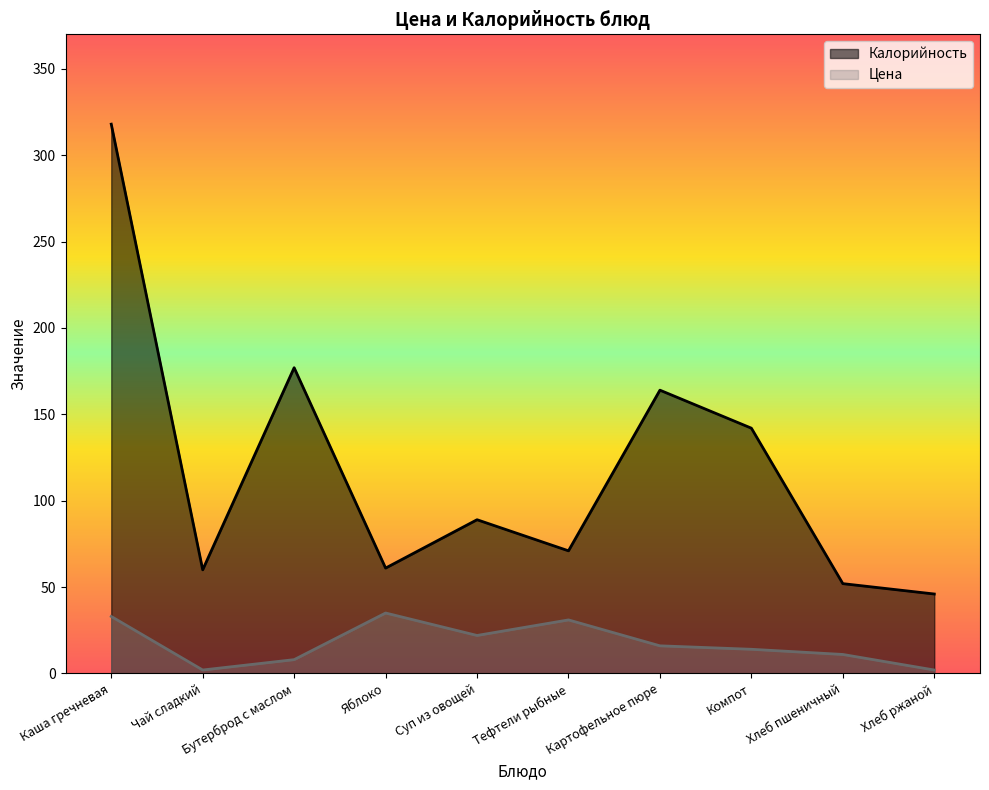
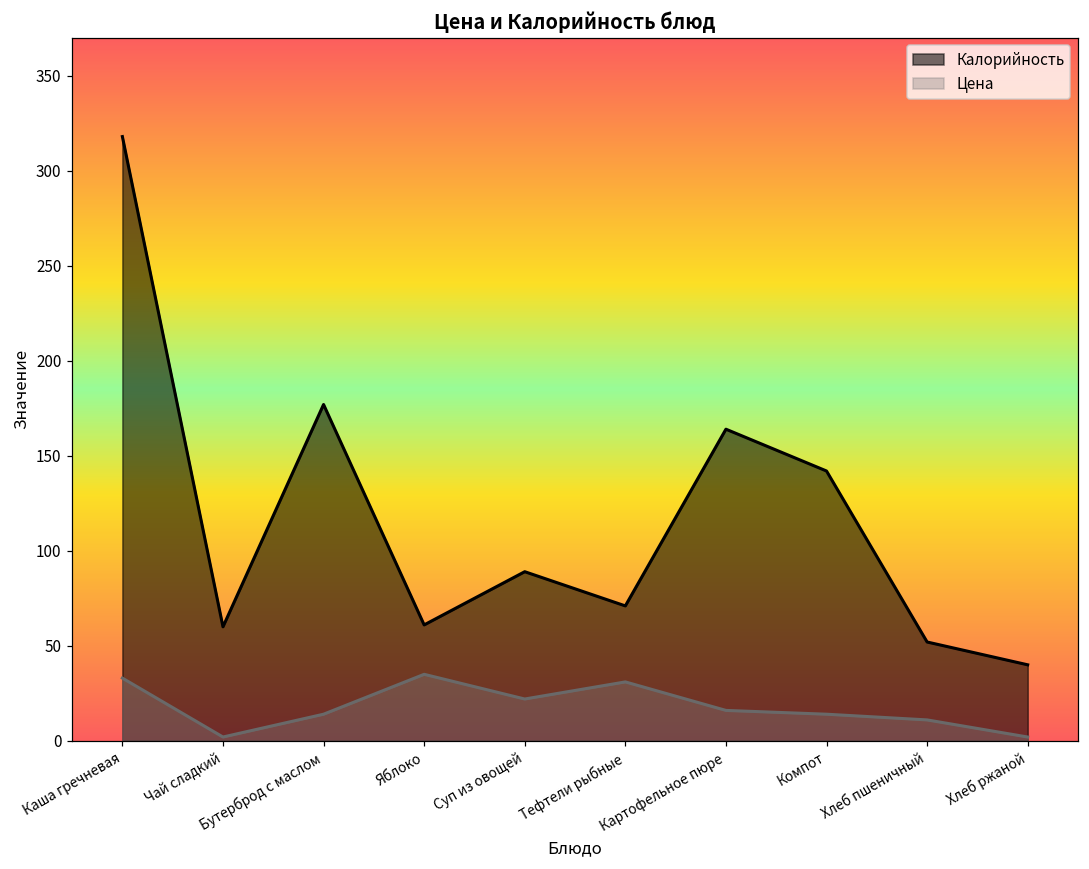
Цена, Бутерброд с маслом: 8 -> 14
Калорийность, Хлеб ржаной: 46 -> 40
